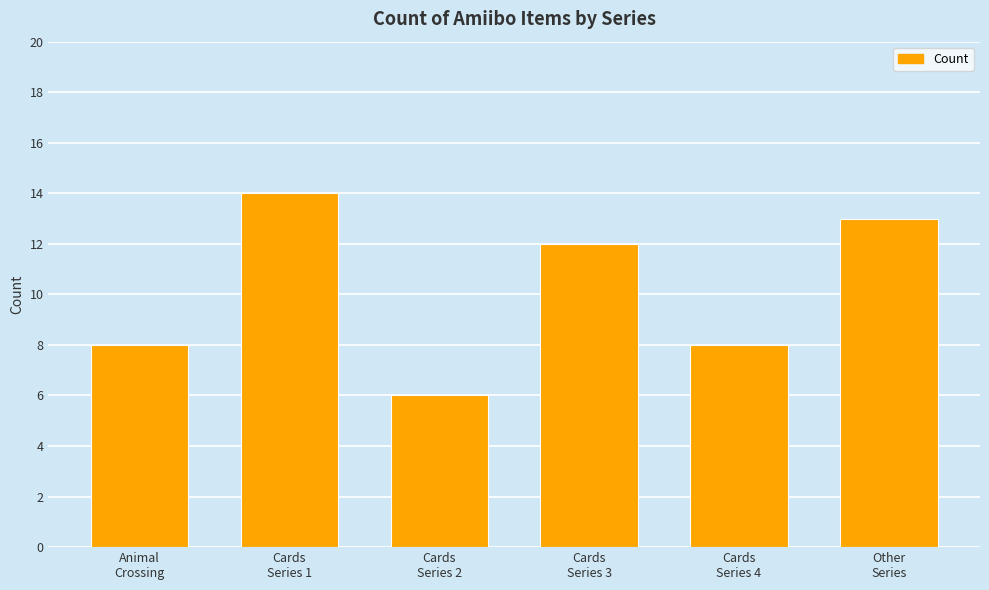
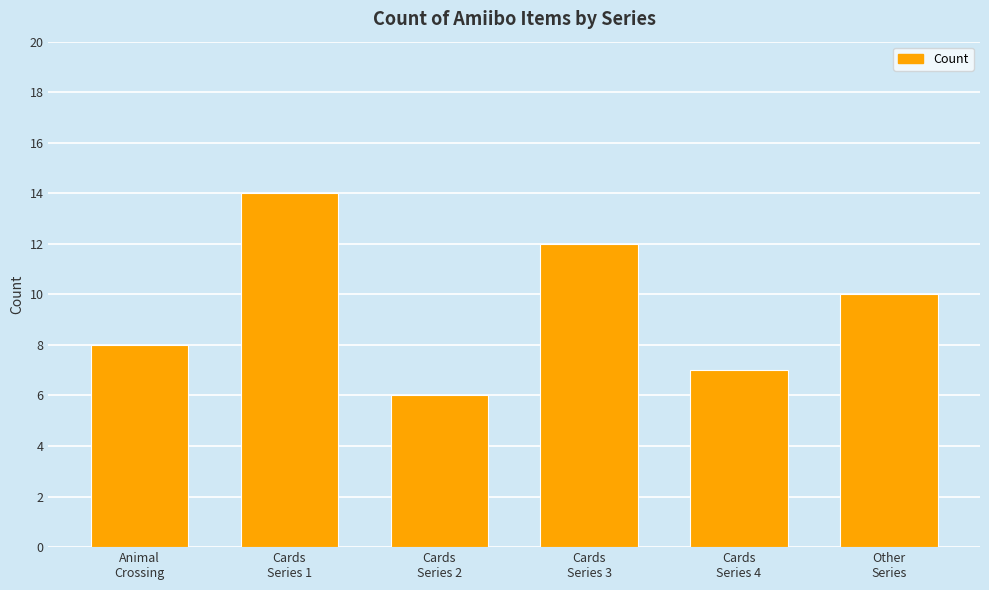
Cards Series 4: 8 -> 7
Other Series: 13 -> 10
